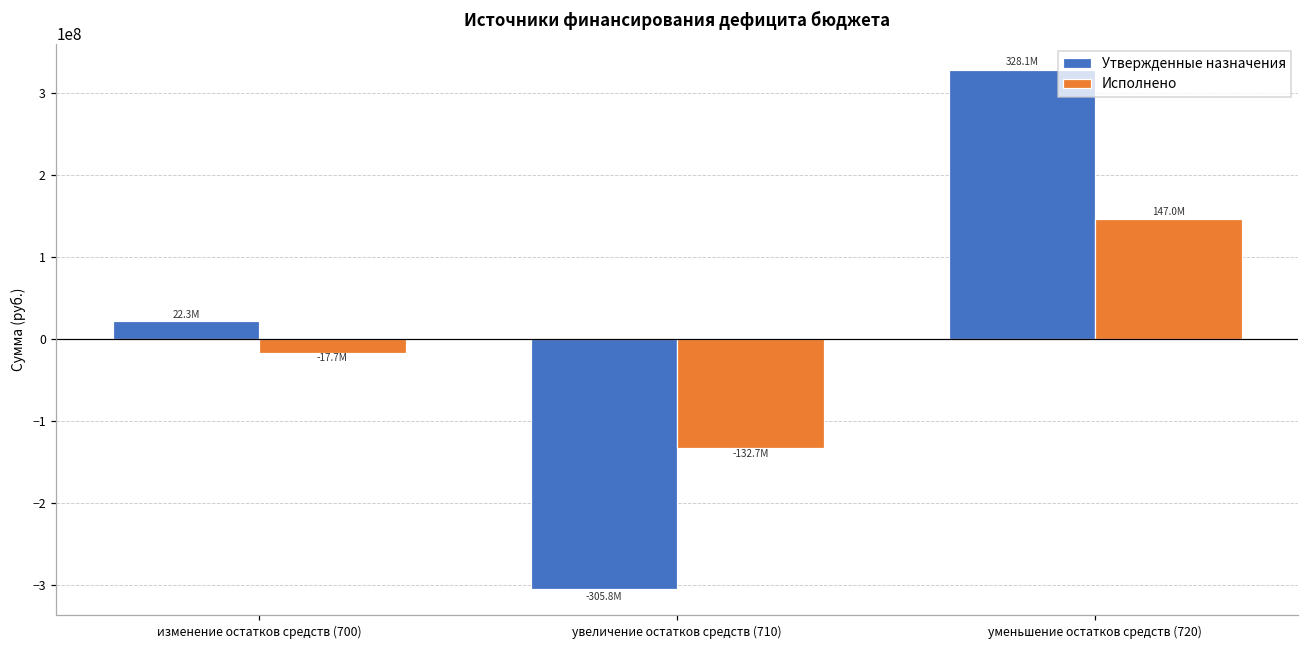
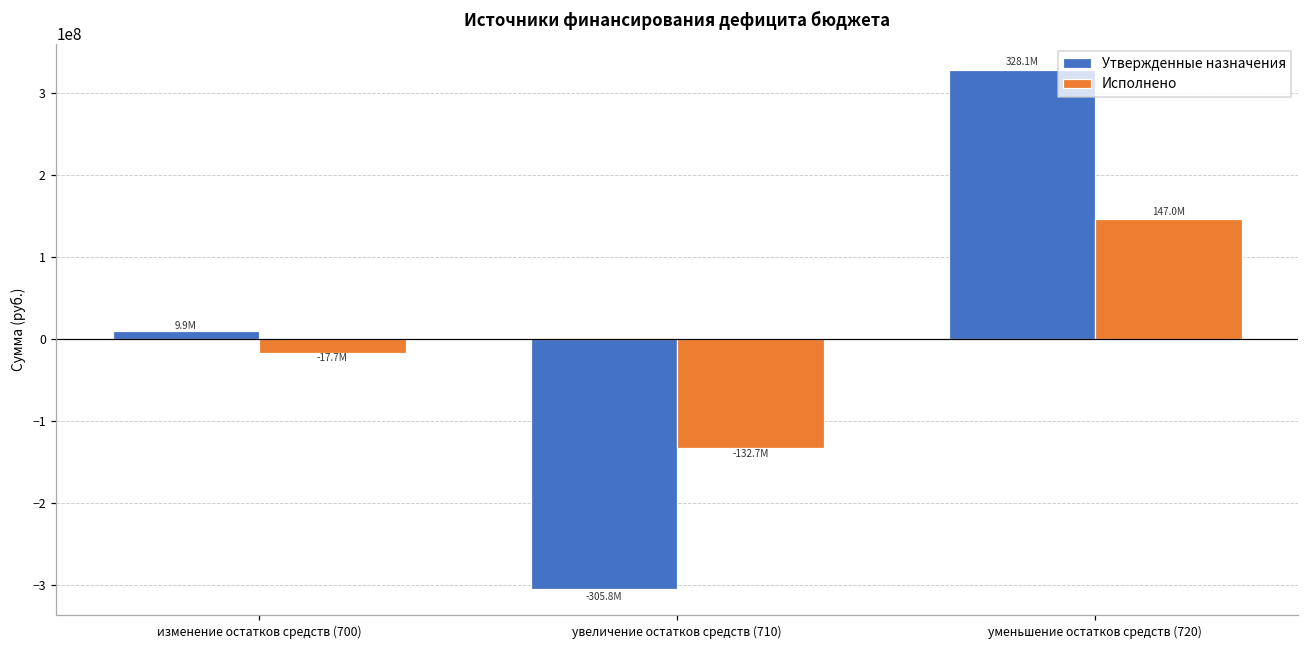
Утвержденные назначения, изменение остатков средств (700): 22.3M -> 9.9M
